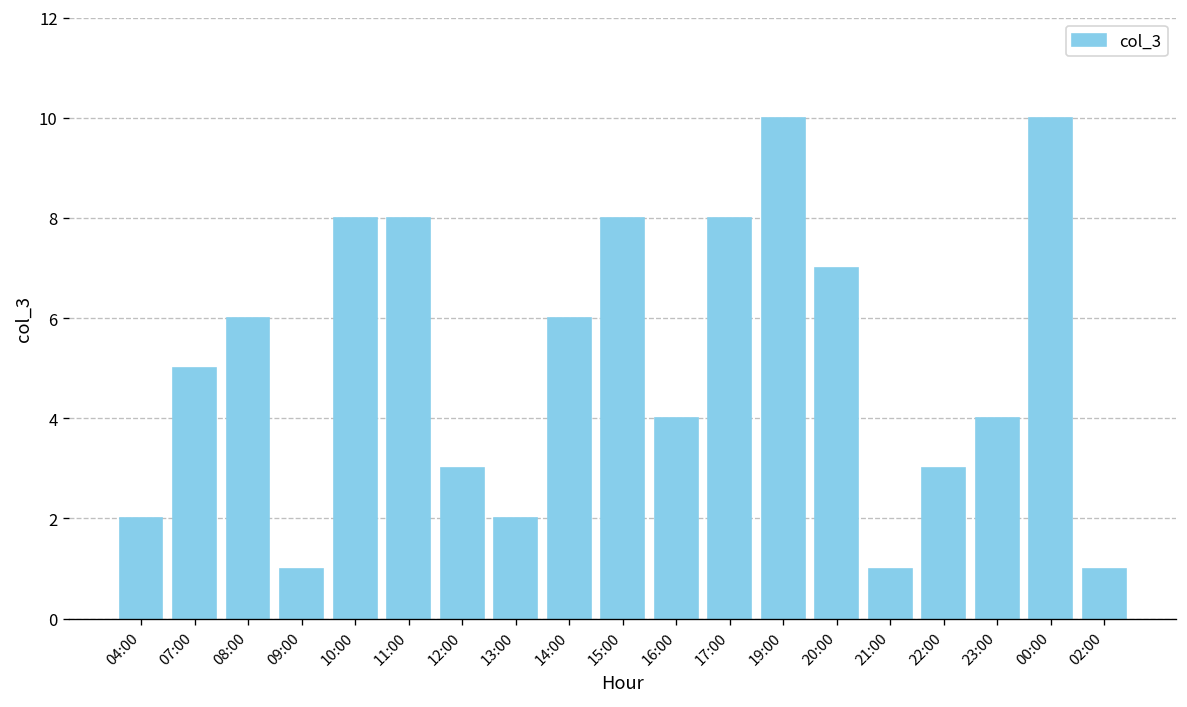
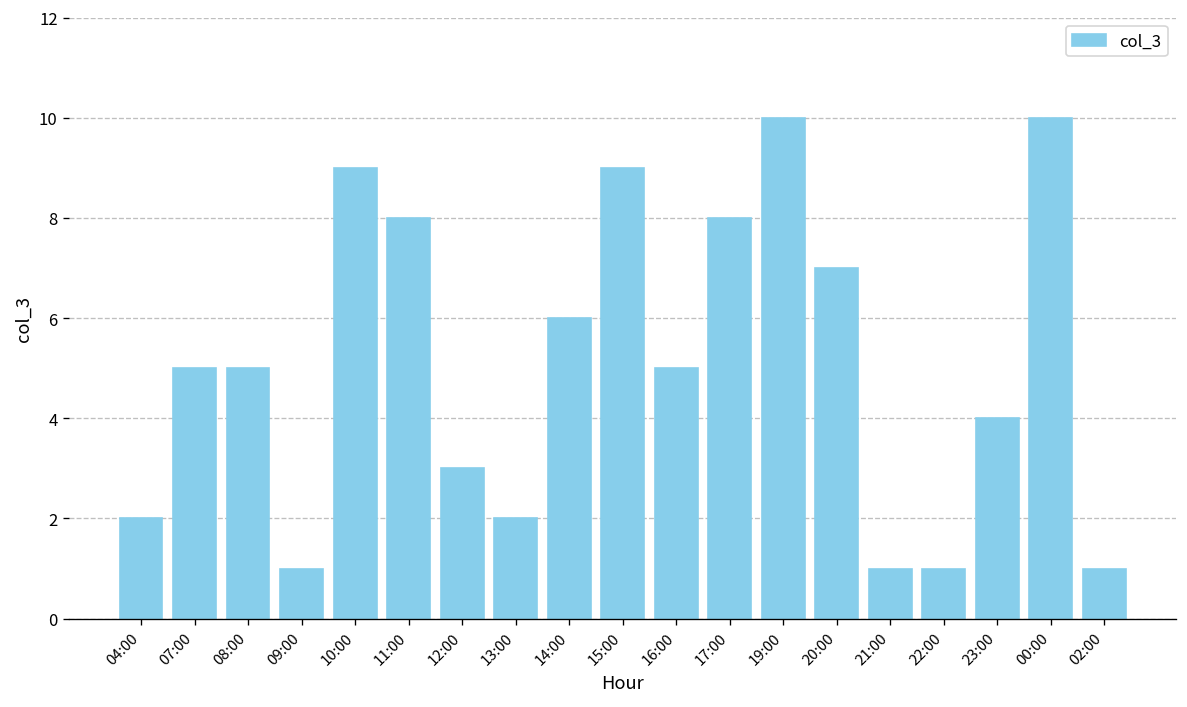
08:00: 6 -> 5
10:00: 8 -> 9
15:00: 8 -> 9
16:00: 4 -> 5
22:00: 3 -> 1
